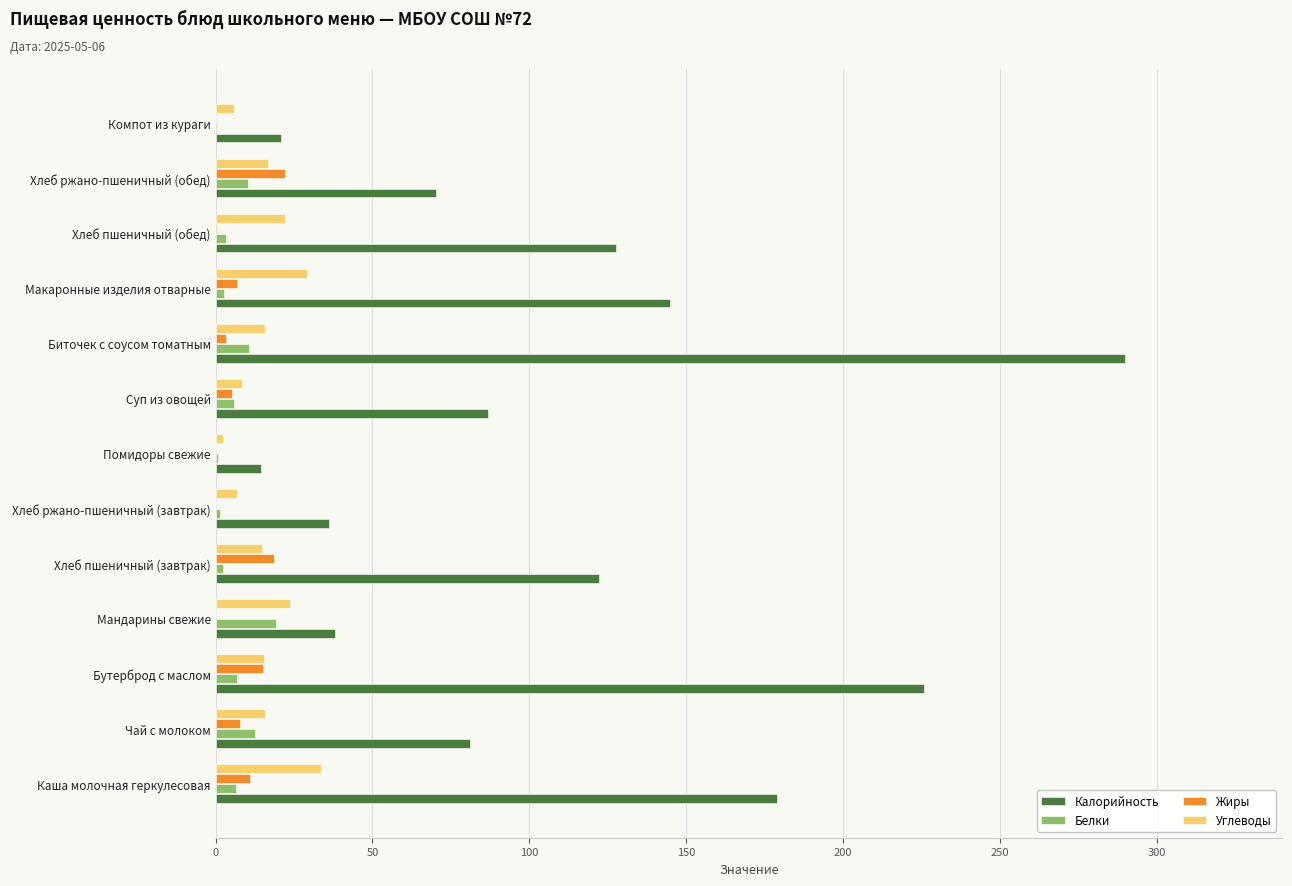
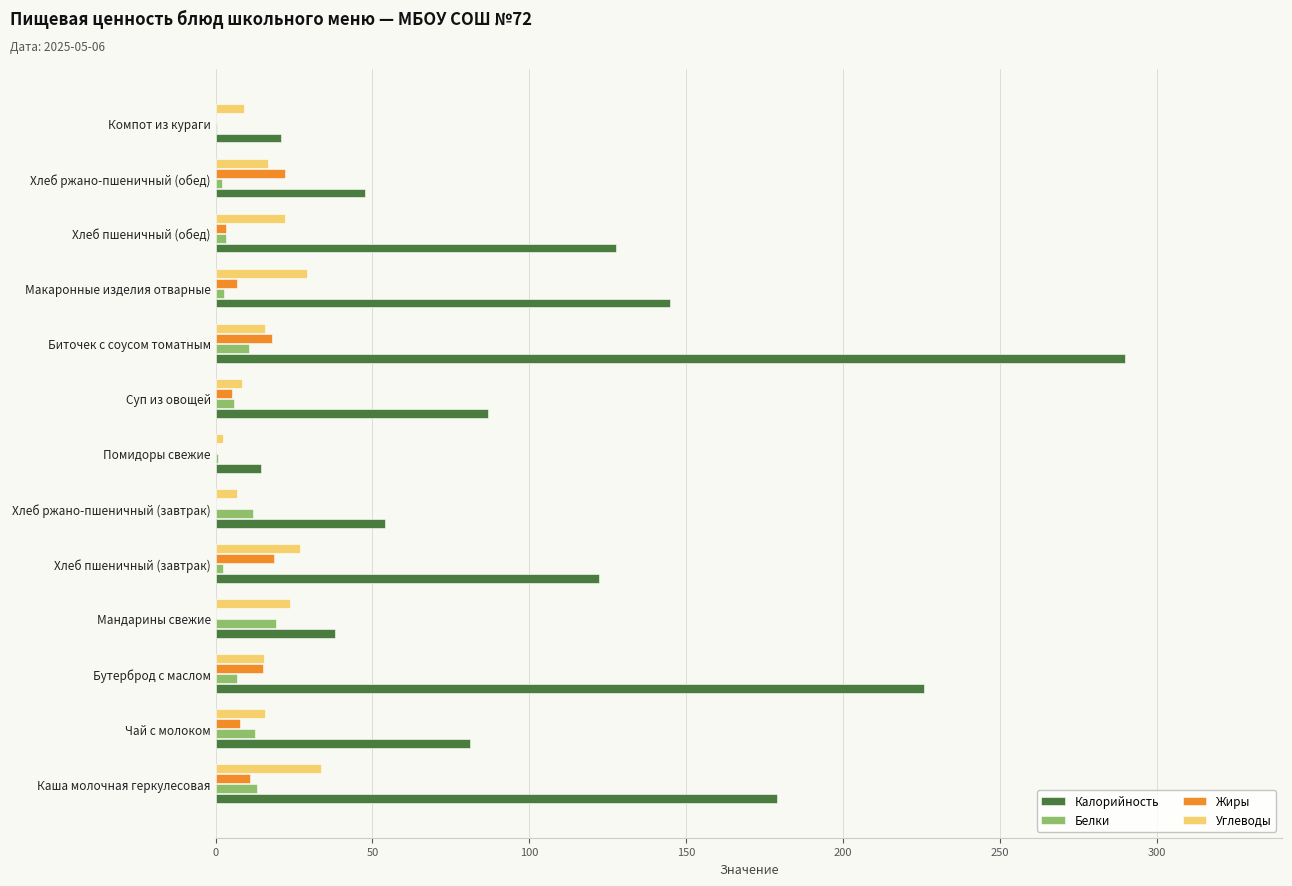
Углеводы, Компот из кураги: 6 -> 9
Белки, Хлеб ржано-пшеничный (обед): 10 -> 2
Калорийность, Хлеб ржано-пшеничный (обед): 70 -> 48
Жиры, Хлеб пшеничный (обед): 0 -> 3
Жиры, Биточек с соусом томатным: 3 -> 18
Белки, Хлеб ржано-пшеничный (завтрак): 1 -> 12
Калорийность, Хлеб ржано-пшеничный (завтрак): 36 -> 54
Углеводы, Хлеб пшеничный (завтрак): 15 -> 27
Белки, Каша молочная геркулесовая: 7 -> 13
